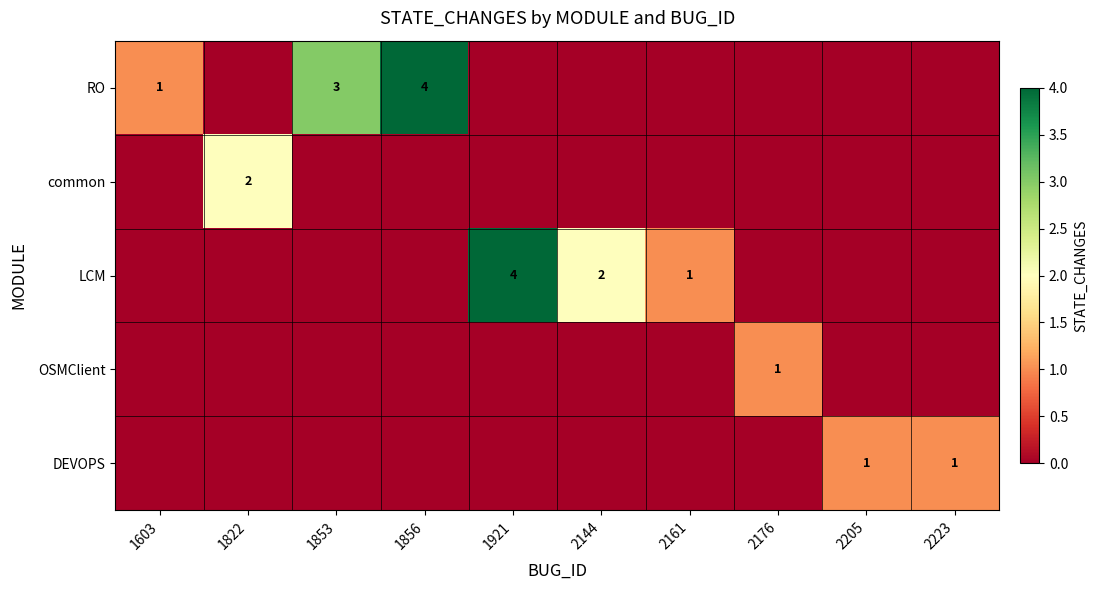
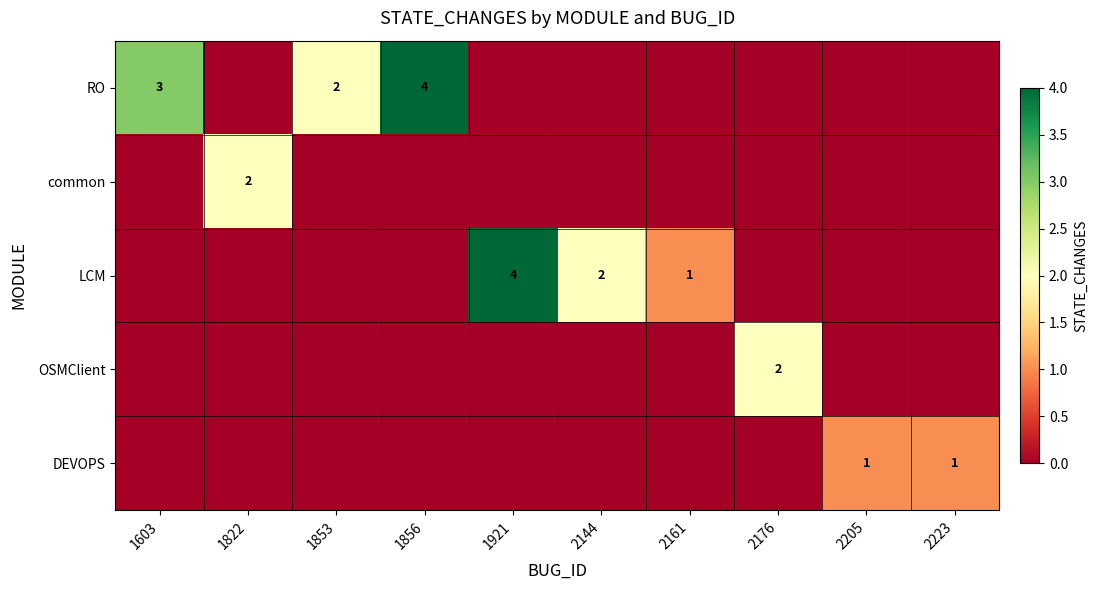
RO, 1603: 1 -> 3
RO, 1853: 3 -> 2
OSMClient, 2176: 1 -> 2
